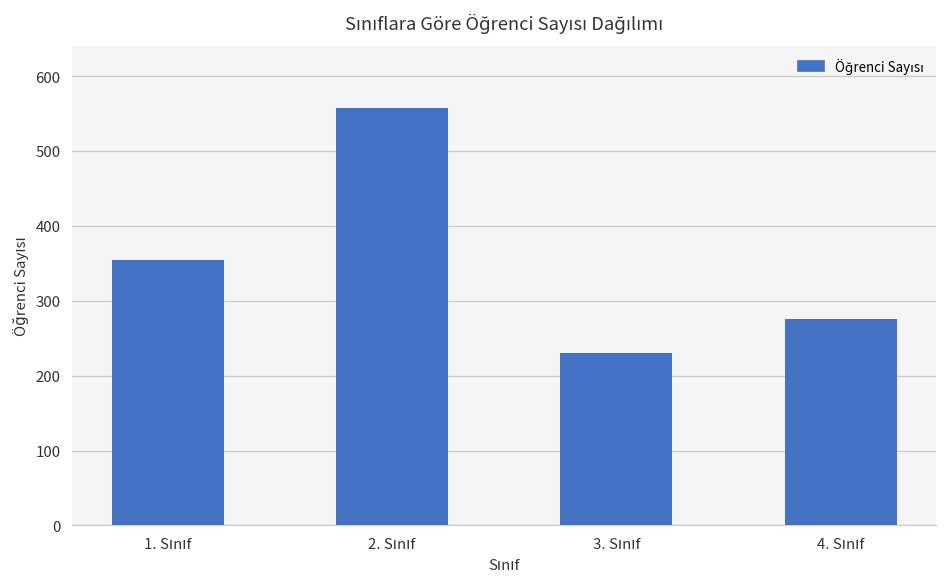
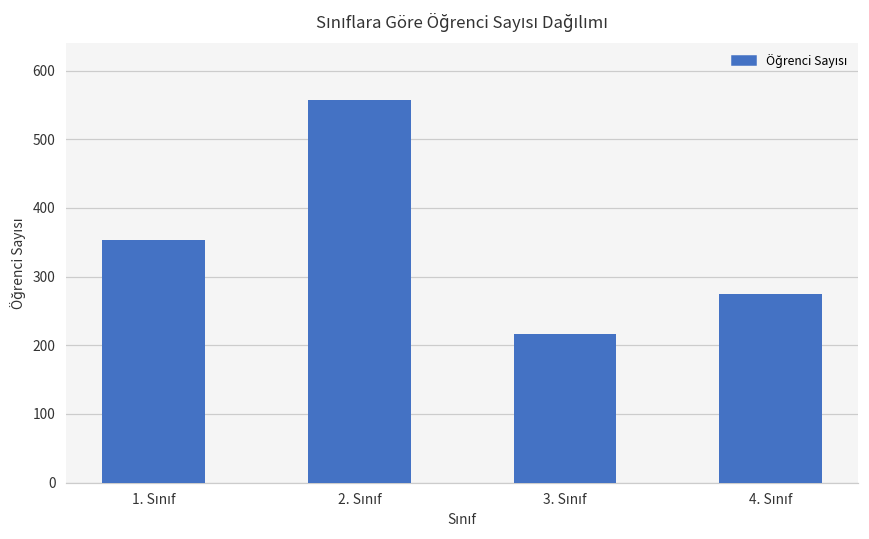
3. Sınıf: 230 -> 220
